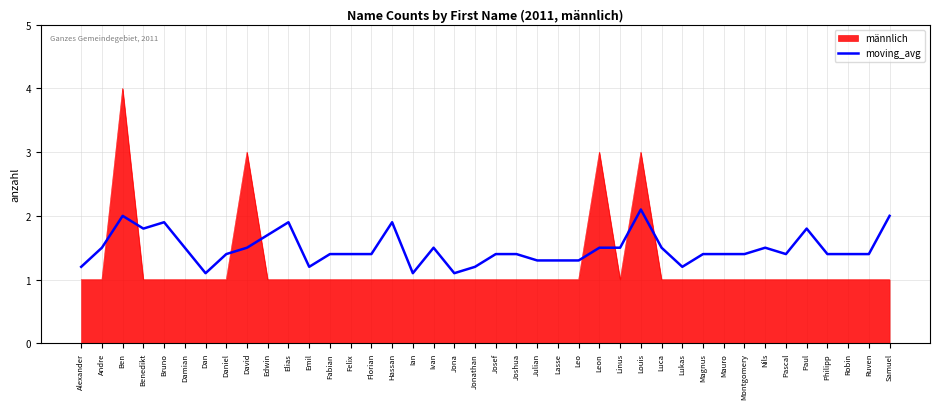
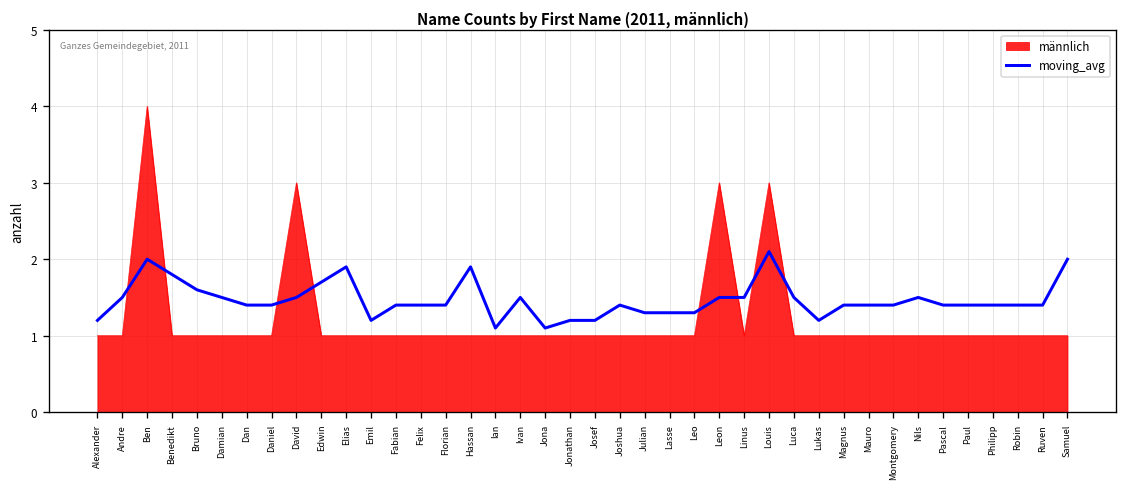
moving_avg, Bruno: 1.9 -> 1.6
moving_avg, Dan: 1.1 -> 1.4
moving_avg, Josef: 1.4 -> 1.2
moving_avg, Paul: 1.8 -> 1.4
